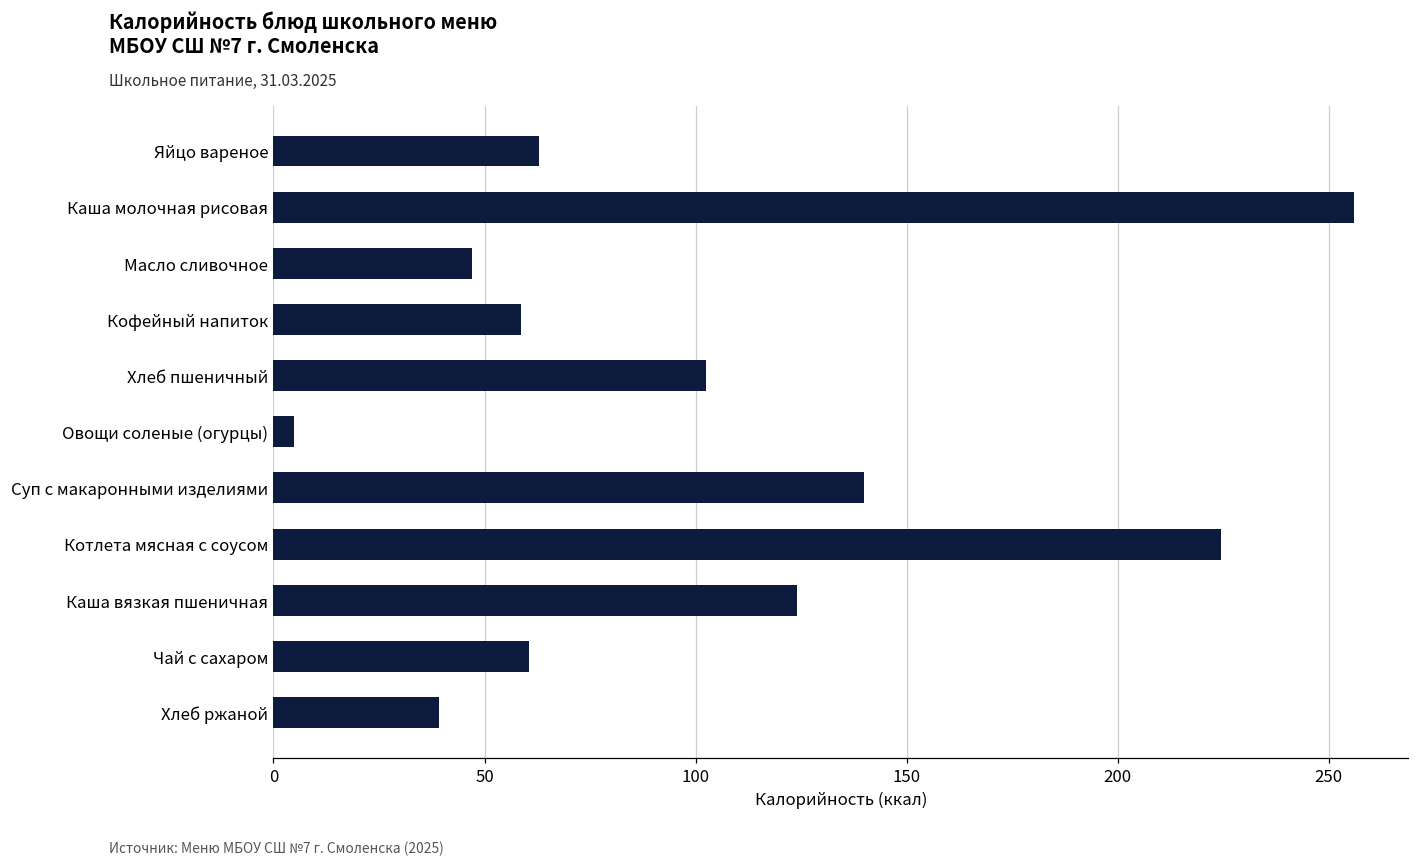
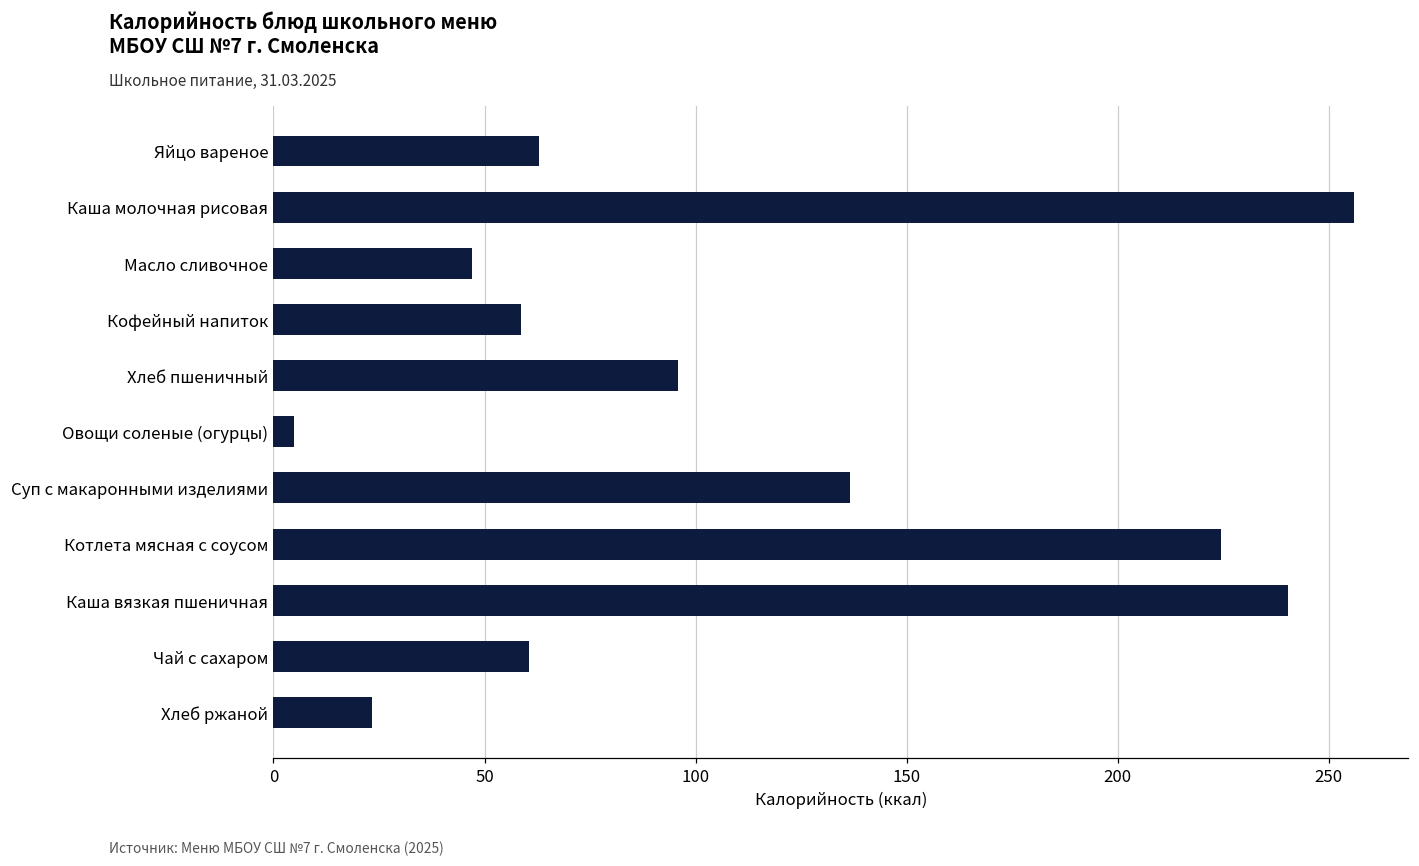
Хлеб пшеничный: 102 -> 96
Суп с макаронными изделиями: 140 -> 137
Каша вязкая пшеничная: 124 -> 240
Хлеб ржаной: 39 -> 23
